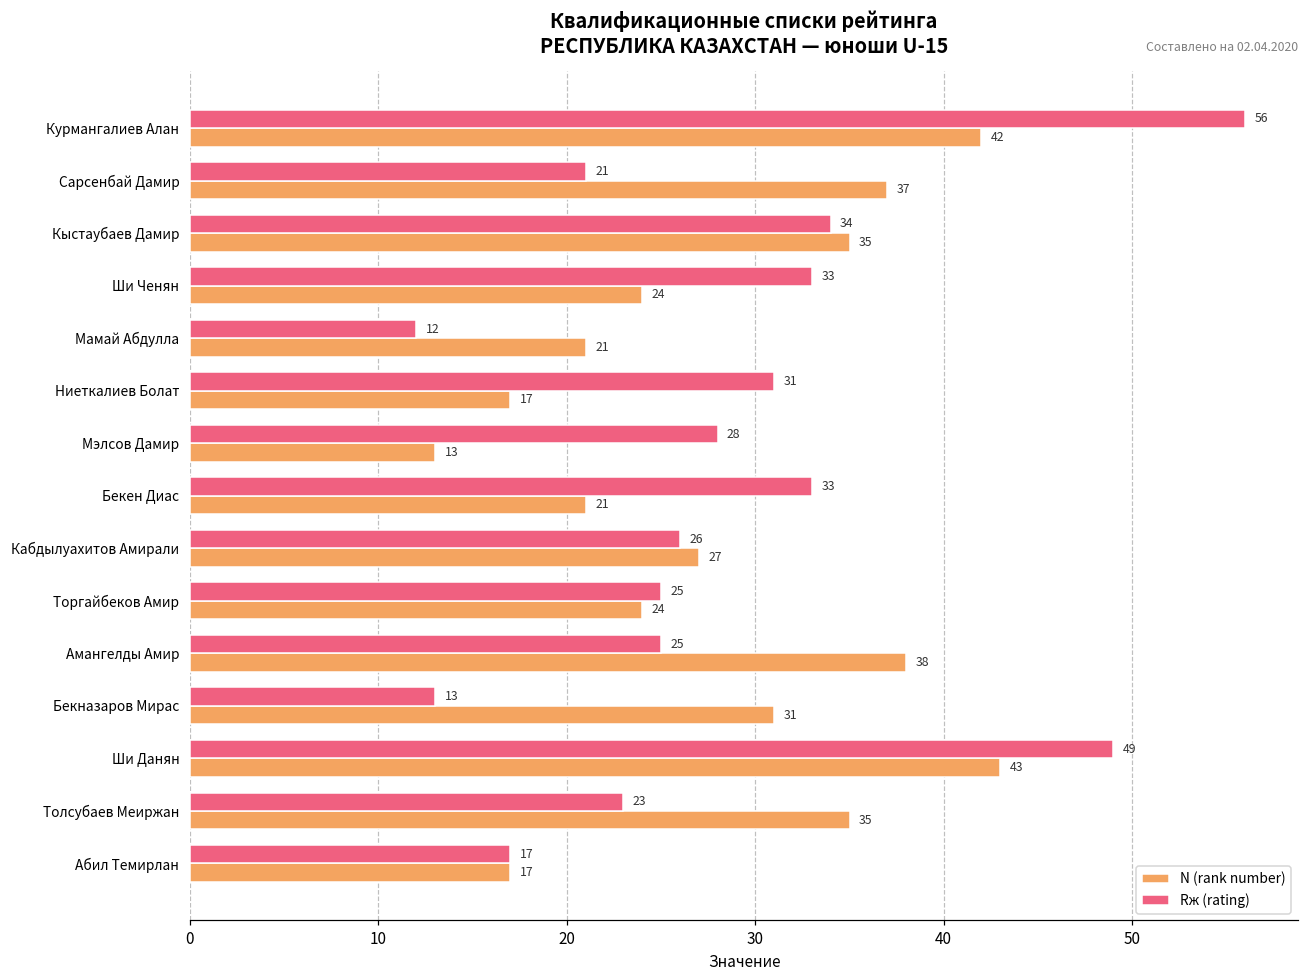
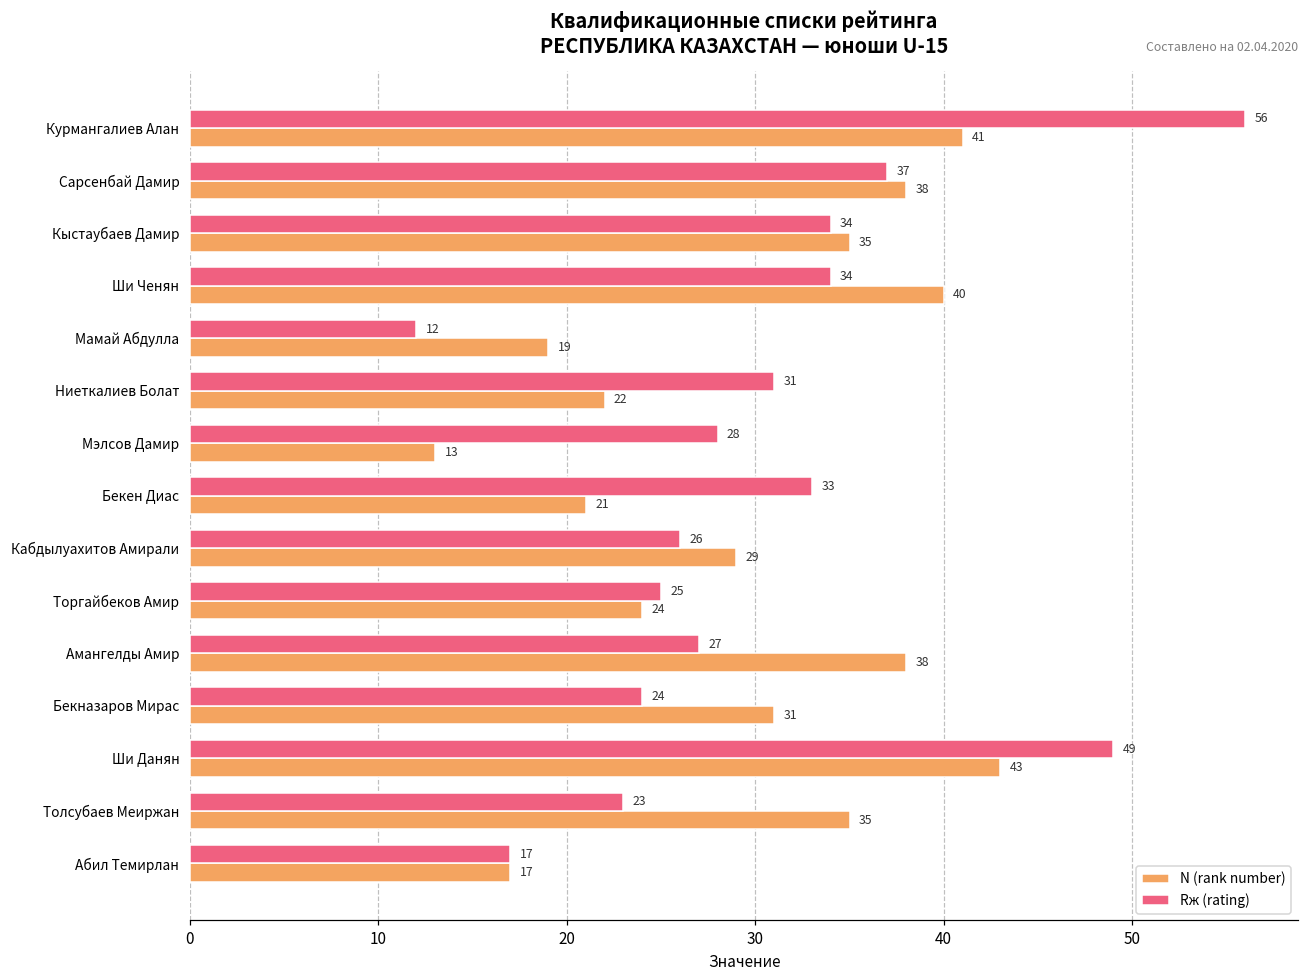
N (rank number), Курмангалиев Алан: 42 -> 41
Rж (rating), Сарсенбай Дамир: 21 -> 37
N (rank number), Сарсенбай Дамир: 37 -> 38
Rж (rating), Ши Ченян: 33 -> 34
N (rank number), Ши Ченян: 24 -> 40
N (rank number), Мамай Абдулла: 21 -> 19
N (rank number), Ниеткалиев Болат: 17 -> 22
N (rank number), Кабдылуахитов Амирали: 27 -> 29
Rж (rating), Амангелды Амир: 25 -> 27
Rж (rating), Бекназаров Мирас: 13 -> 24
